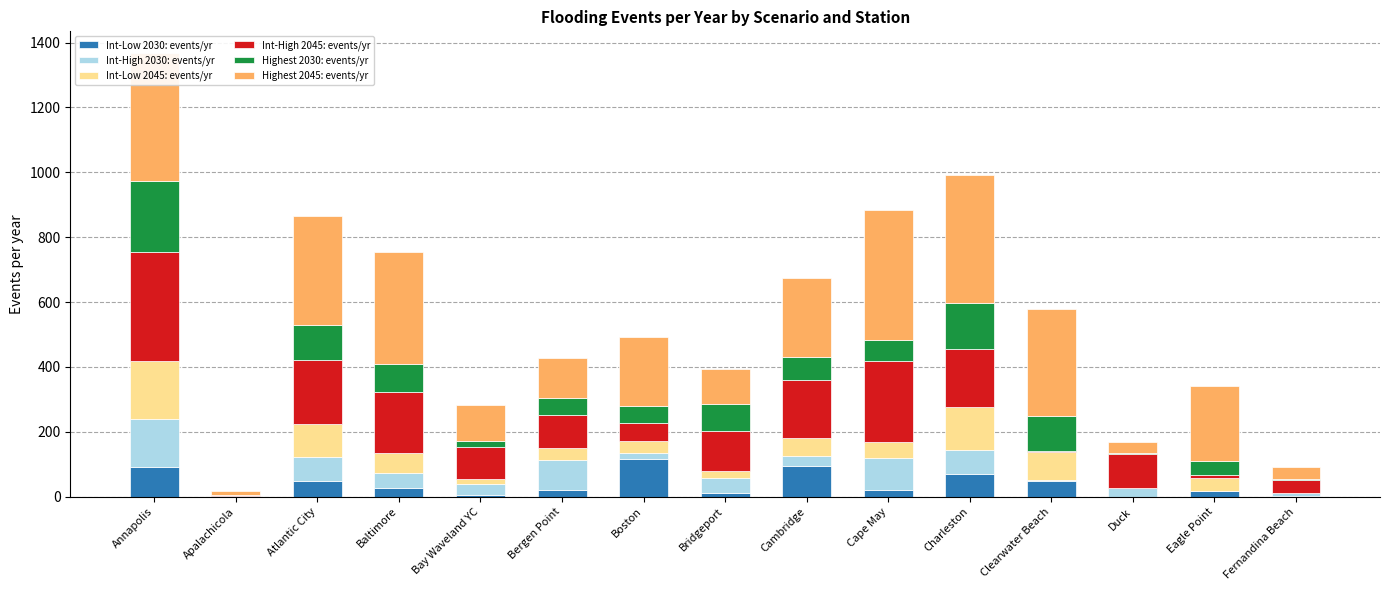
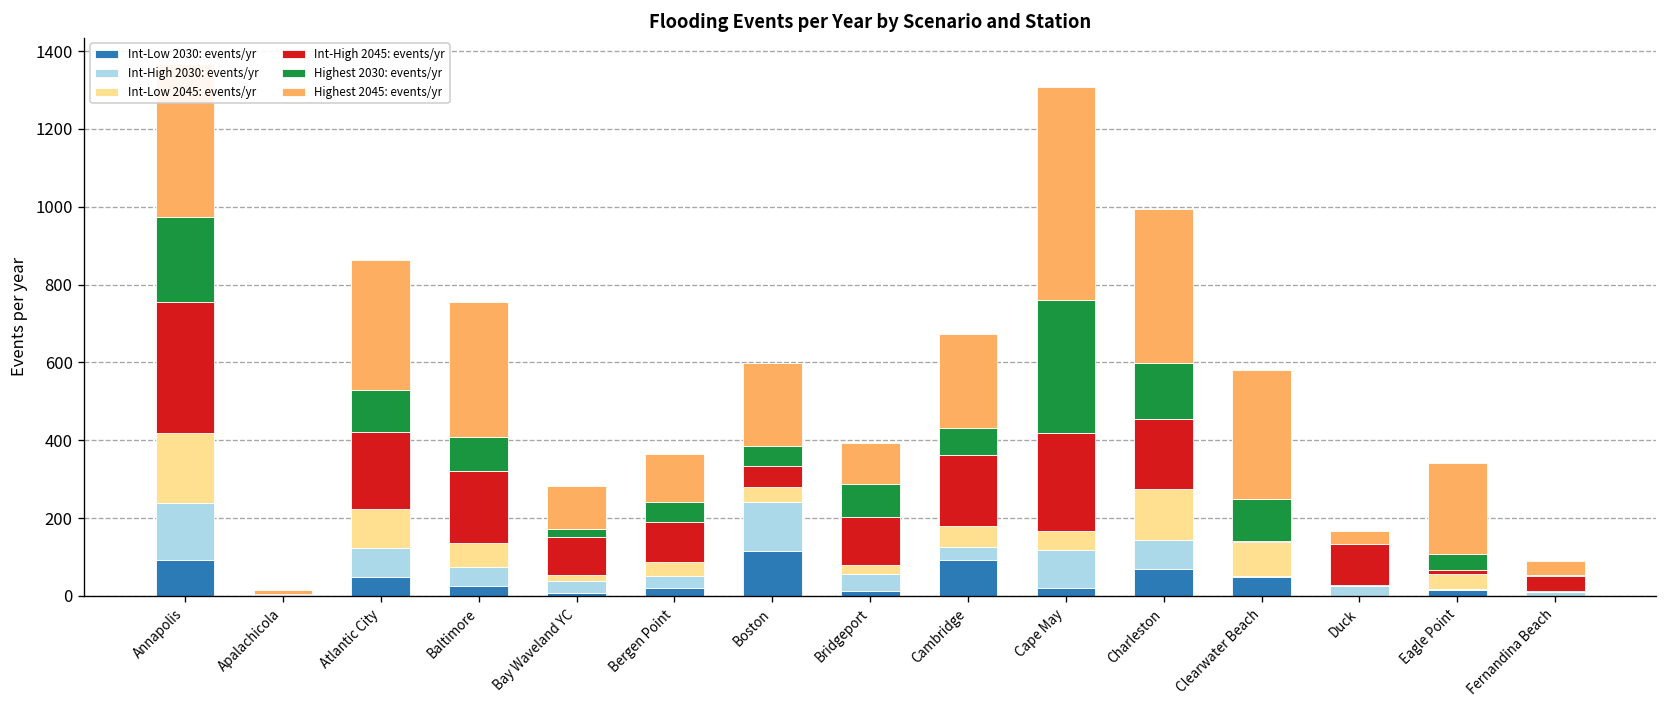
Int-High 2030: events/yr, Bergen Point: 90 -> 30
Int-High 2030: events/yr, Boston: 20 -> 130
Highest 2030: events/yr, Cape May: 60 -> 340
Highest 2045: events/yr, Cape May: 400 -> 550
